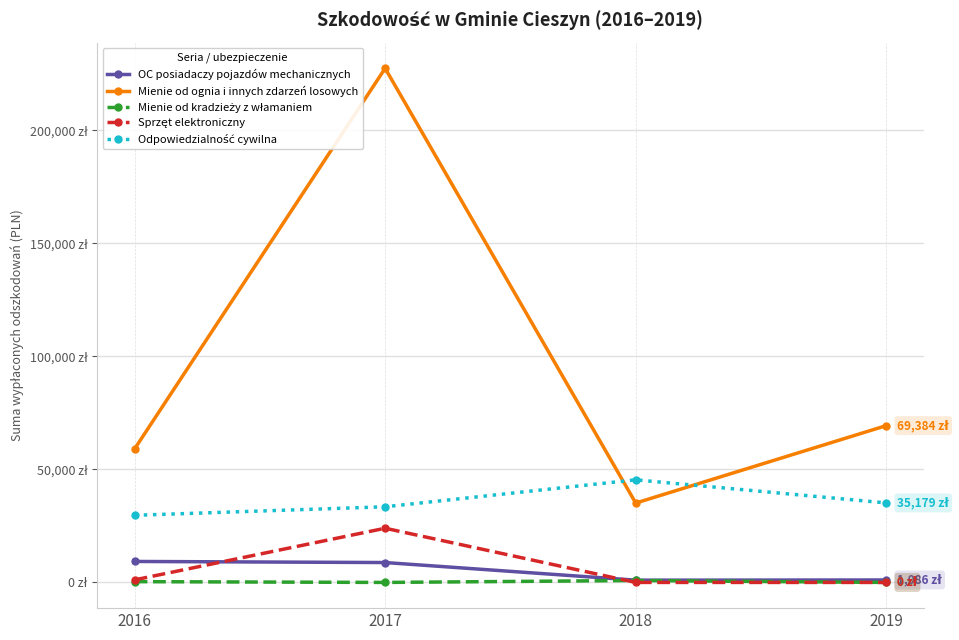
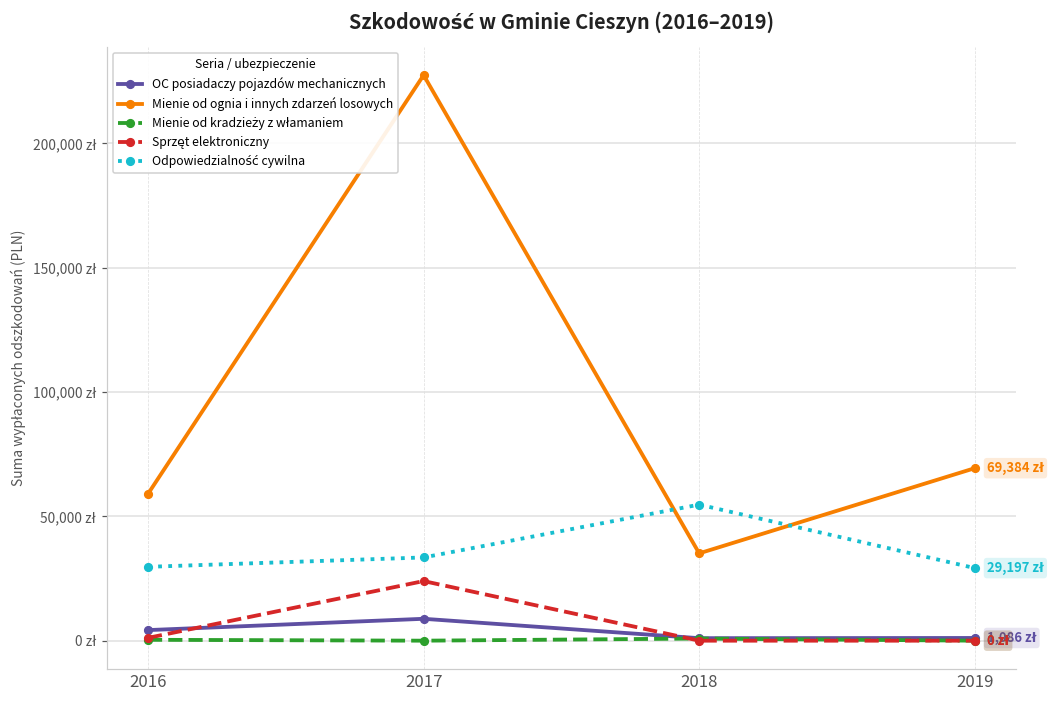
OC posiadaczy pojazdów mechanicznych, 2016: 9,000 zł -> 4,000 zł
Odpowiedzialność cywilna, 2018: 45,000 zł -> 55,000 zł
Odpowiedzialność cywilna, 2019: 35,179 -> 29,197
